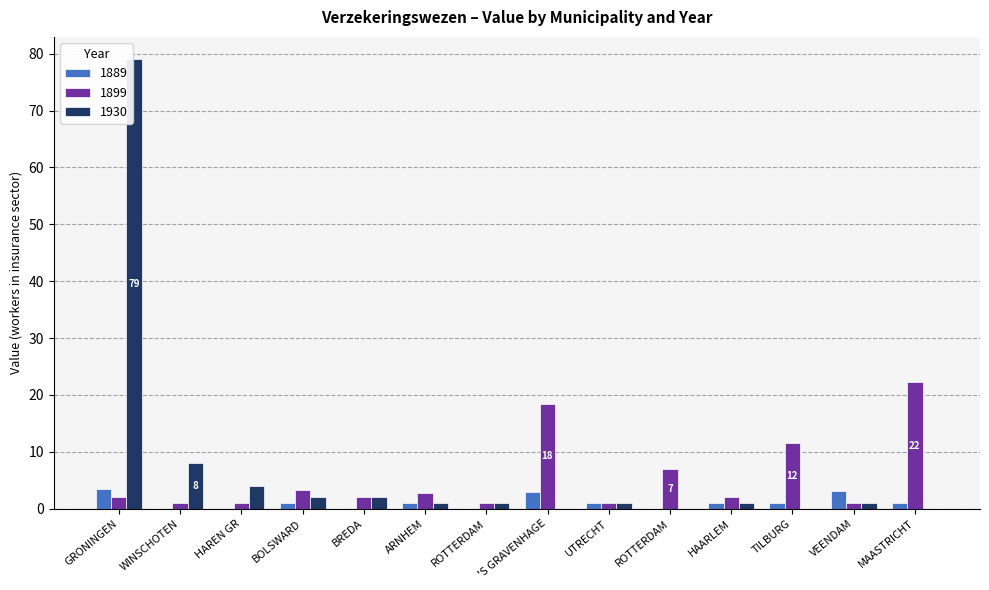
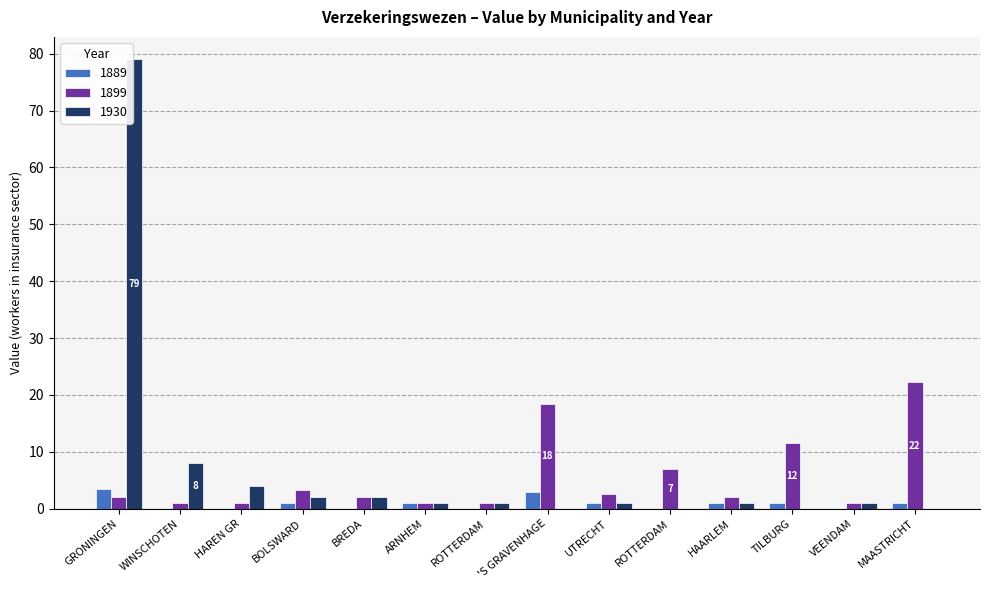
1899, ARNHEM: 3 -> 1
1899, UTRECHT: 1 -> 3
1889, VEENDAM: 3 -> 0
